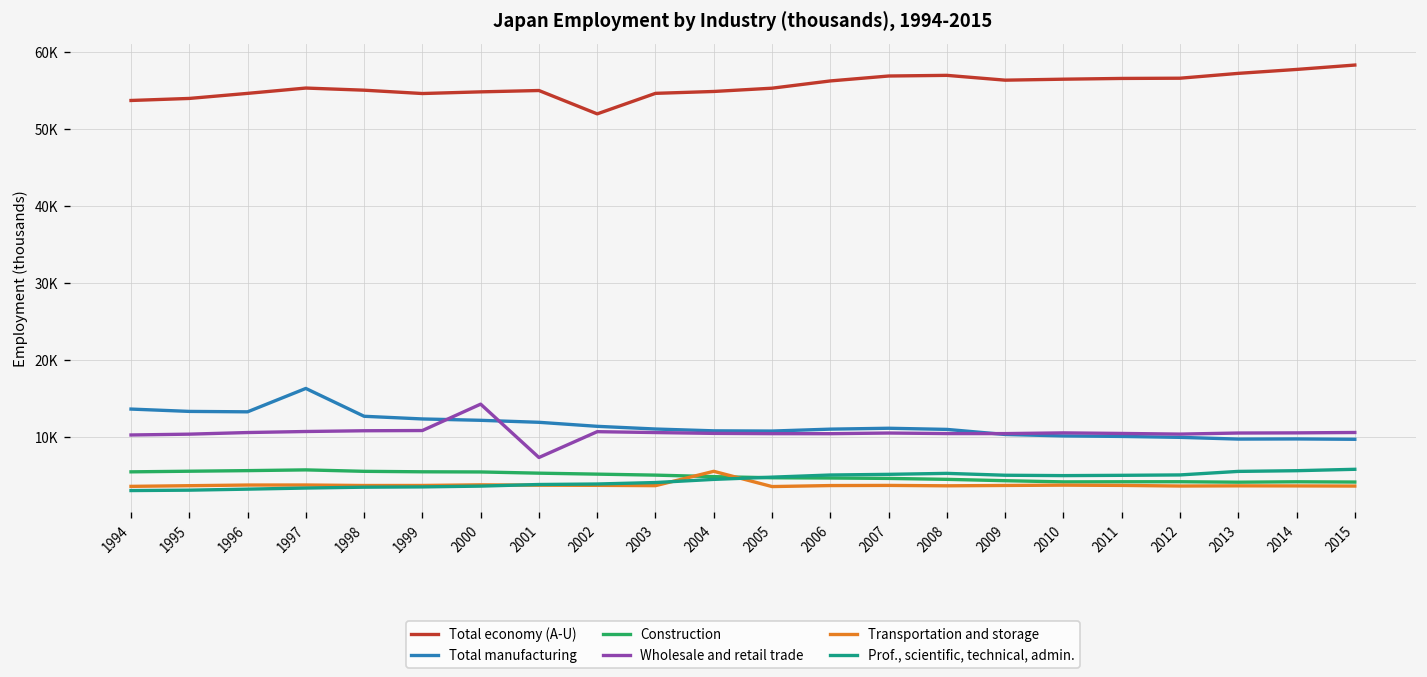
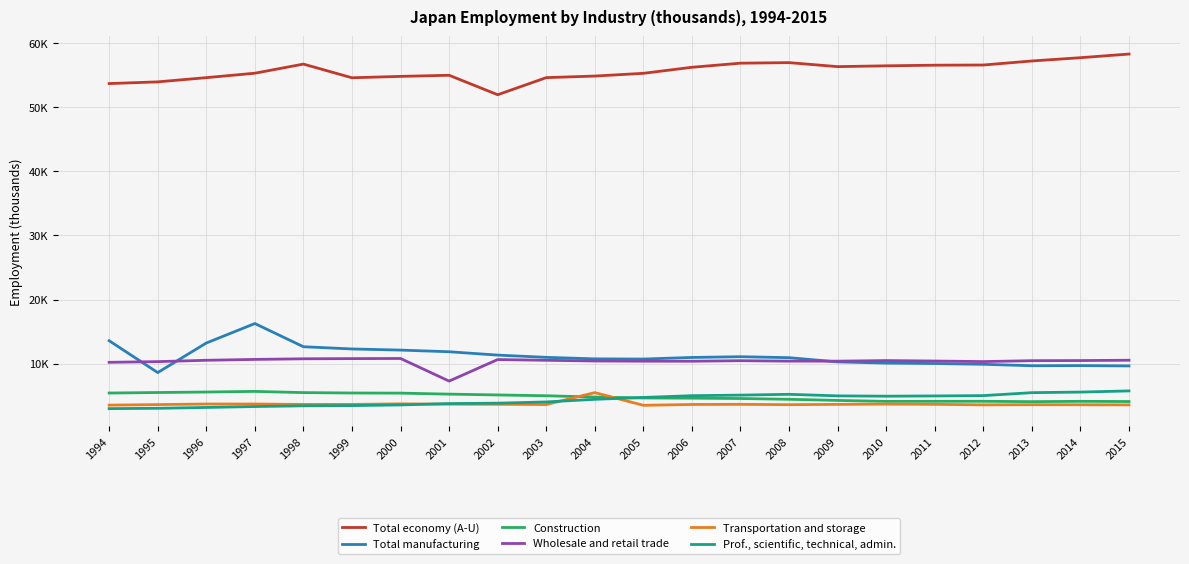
Total manufacturing, 1995: 13000 -> 9000
Total economy (A-U), 1998: 55000 -> 57000
Wholesale and retail trade, 2000: 14000 -> 11000
